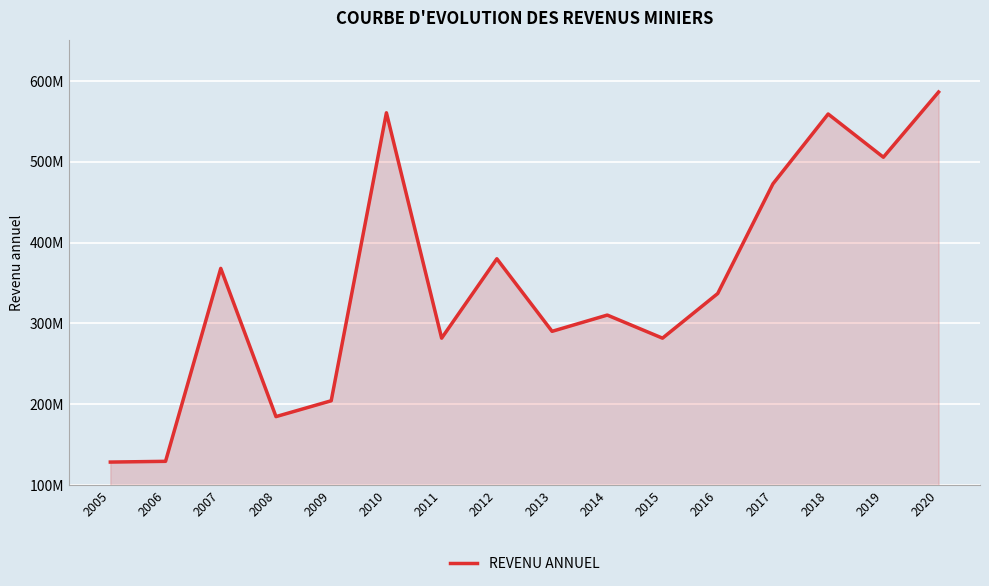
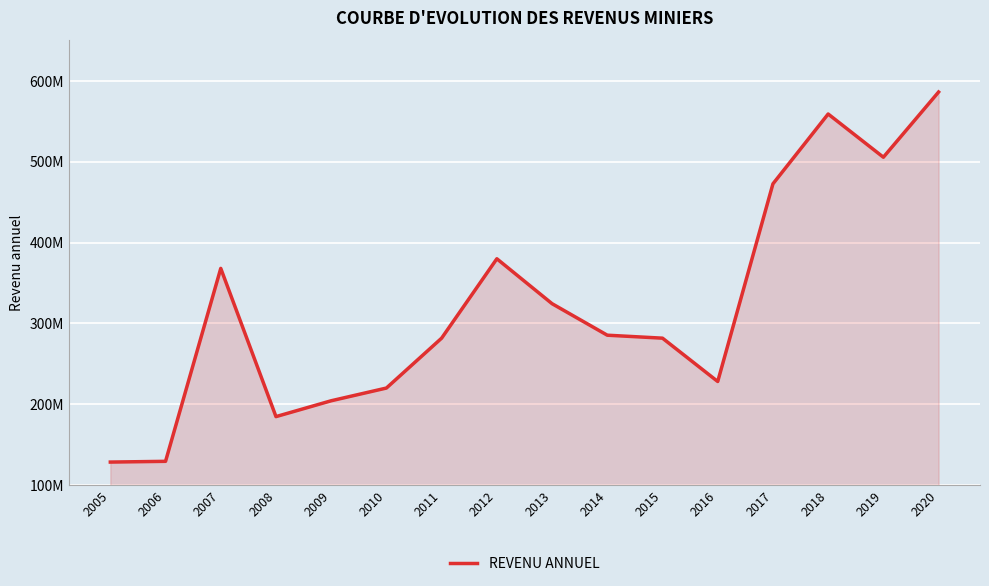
2010: 560000000 -> 220000000
2013: 290000000 -> 320000000
2014: 310000000 -> 290000000
2016: 340000000 -> 230000000
